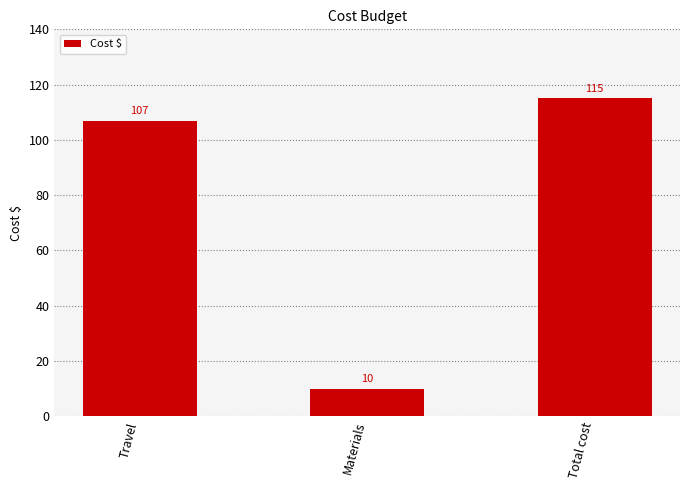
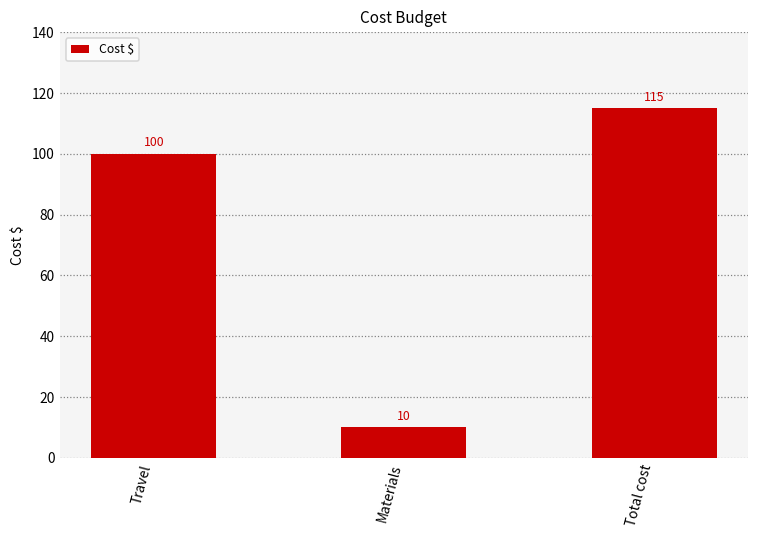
Travel: 107 -> 100
